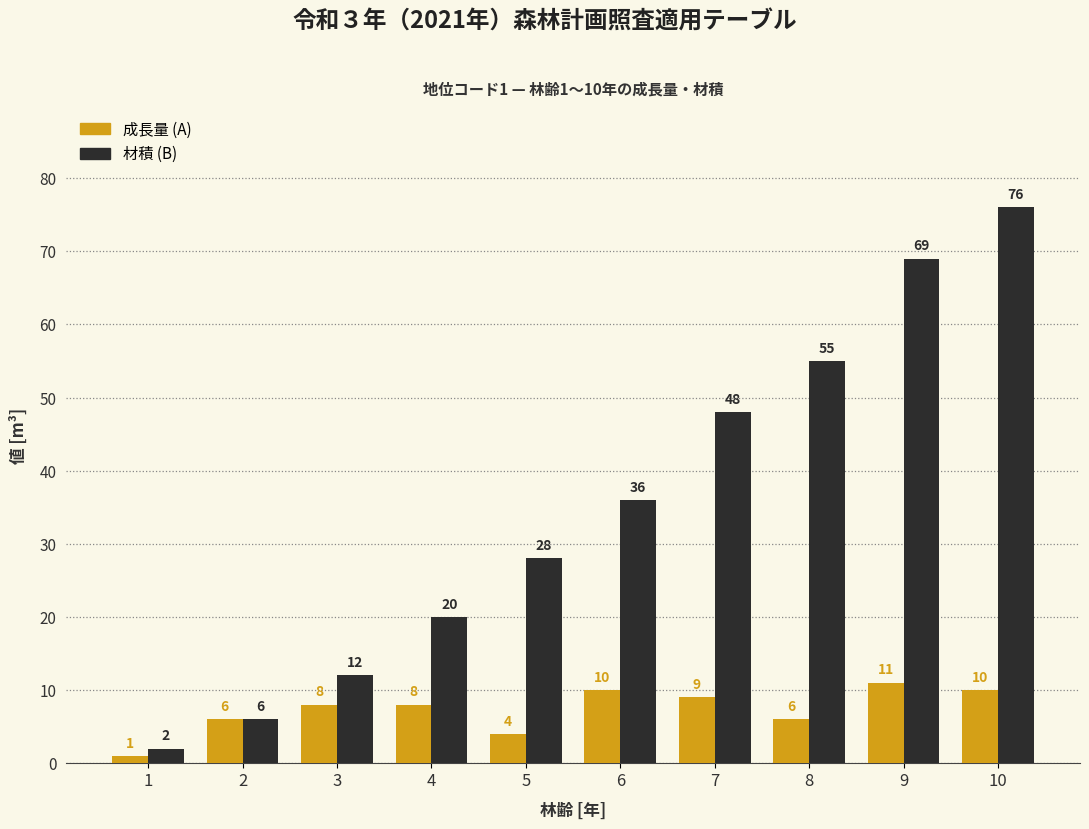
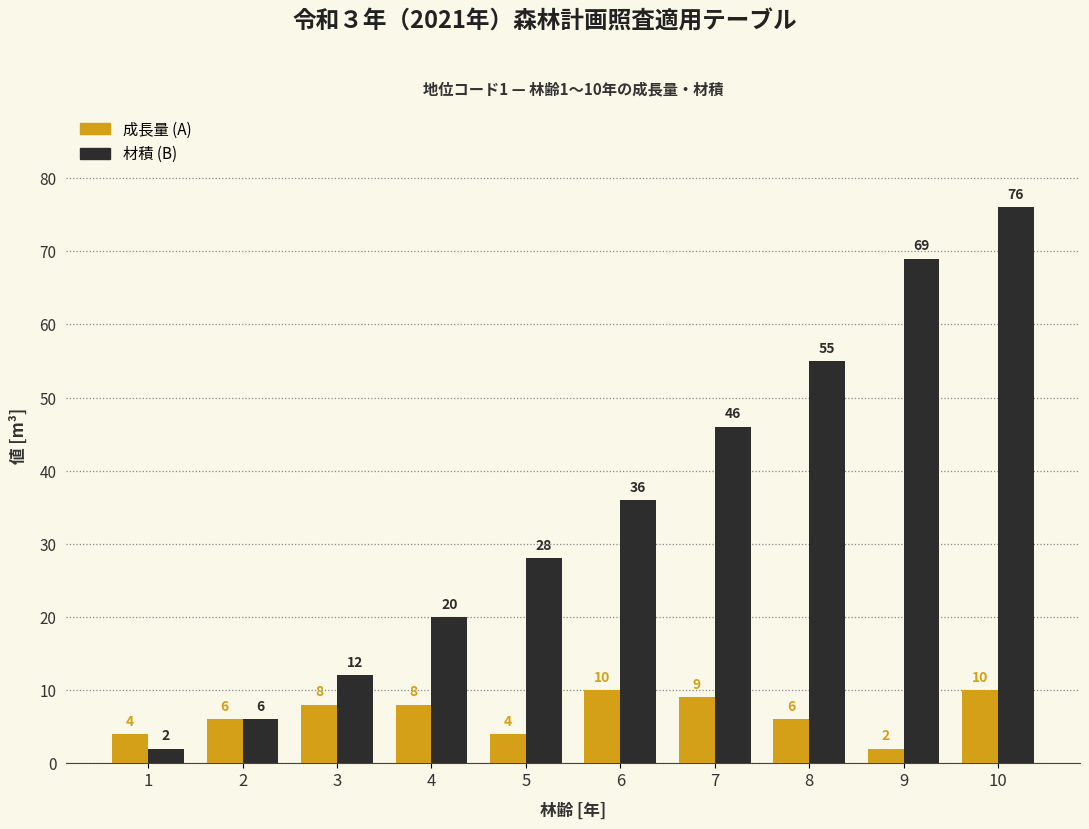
成長量 (A), 1: 1 -> 4
材積 (B), 7: 48 -> 46
成長量 (A), 9: 11 -> 2
